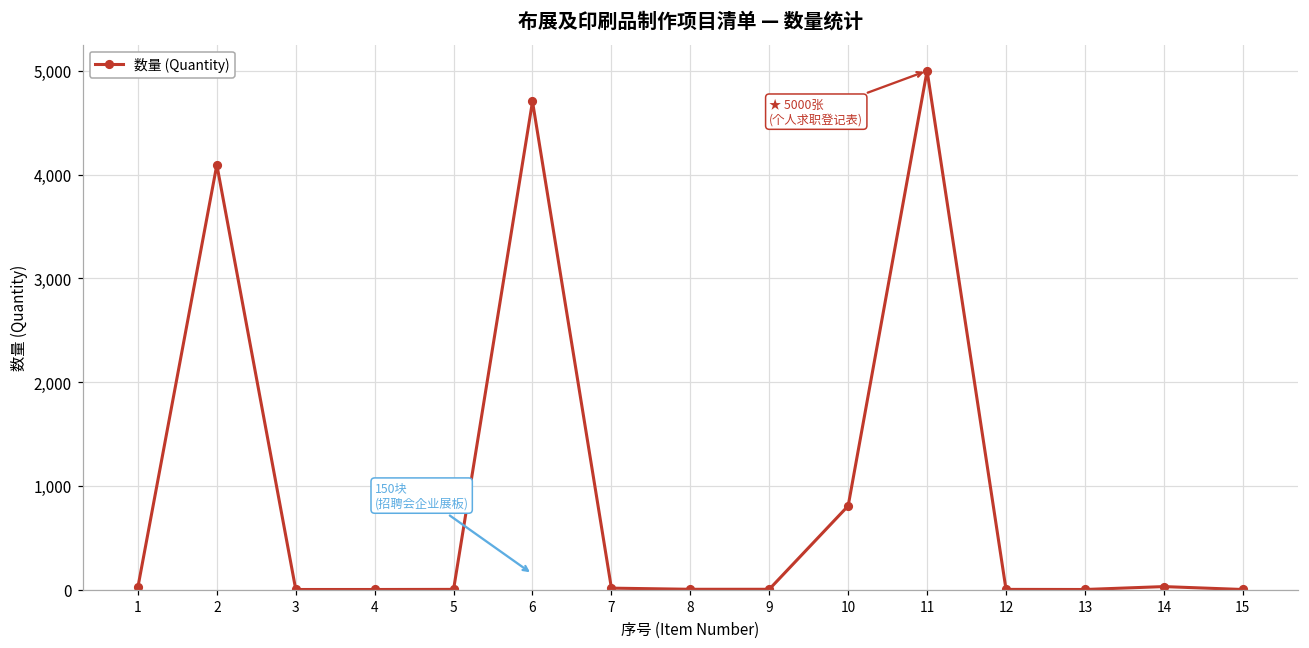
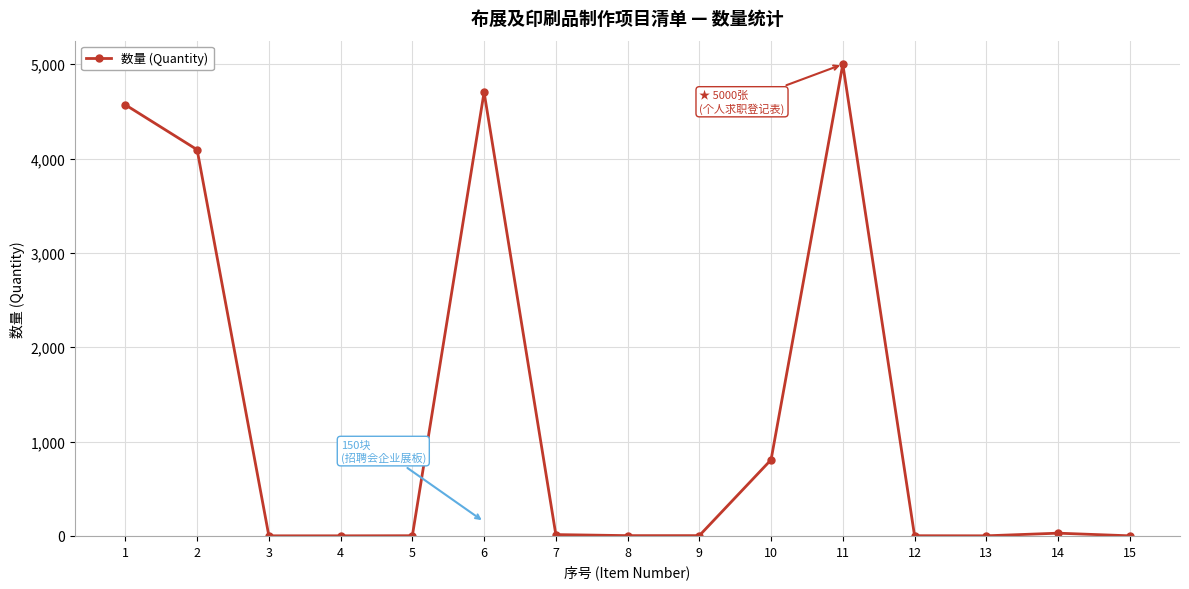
1: 0 -> 4,600
